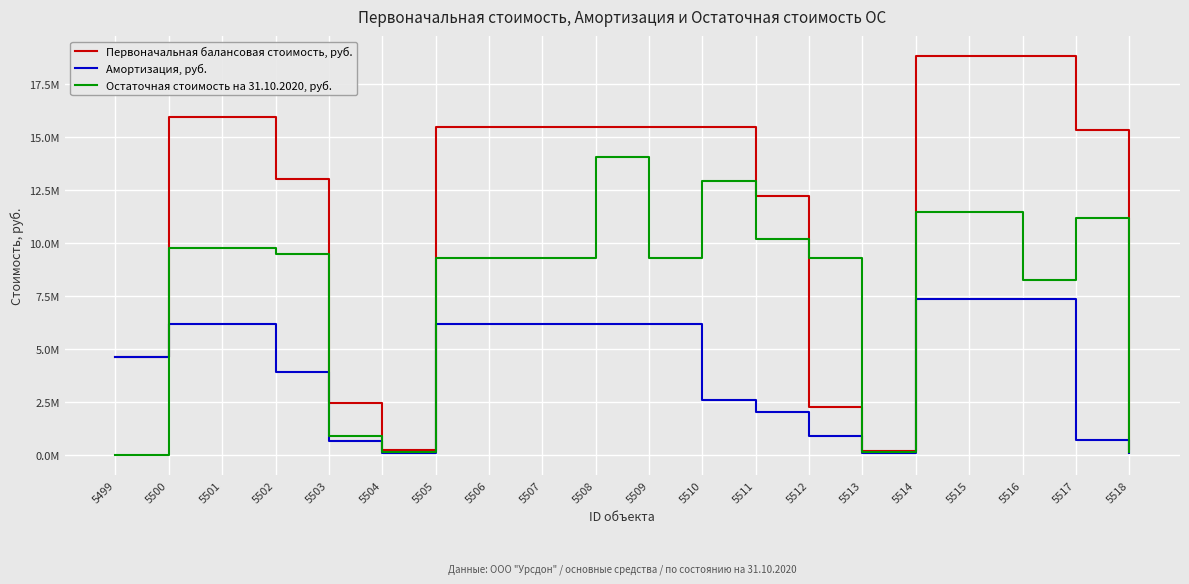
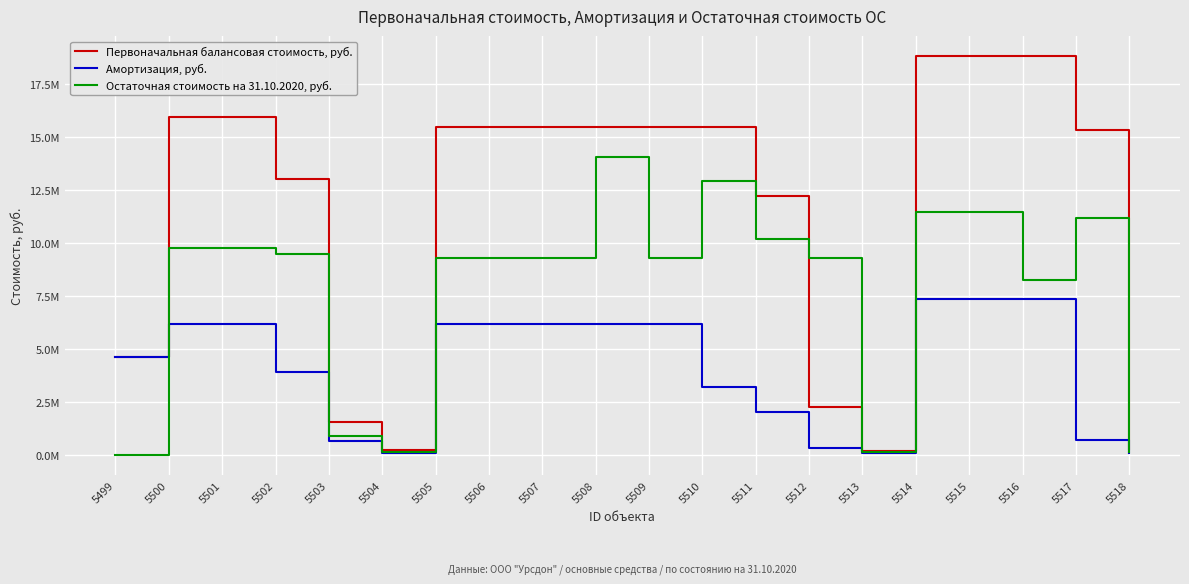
Первоначальная балансовая стоимость, руб., 5503: 2500000 -> 1500000
Амортизация, руб., 5510: 2600000 -> 3200000
Амортизация, руб., 5512: 900000 -> 300000
